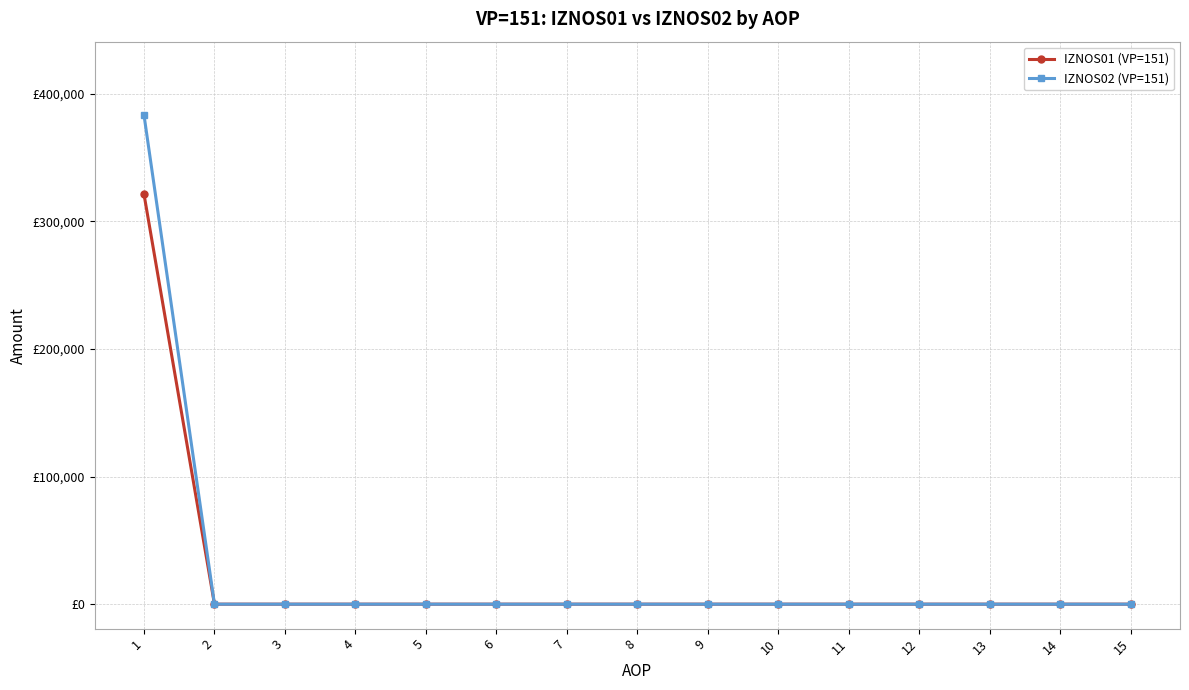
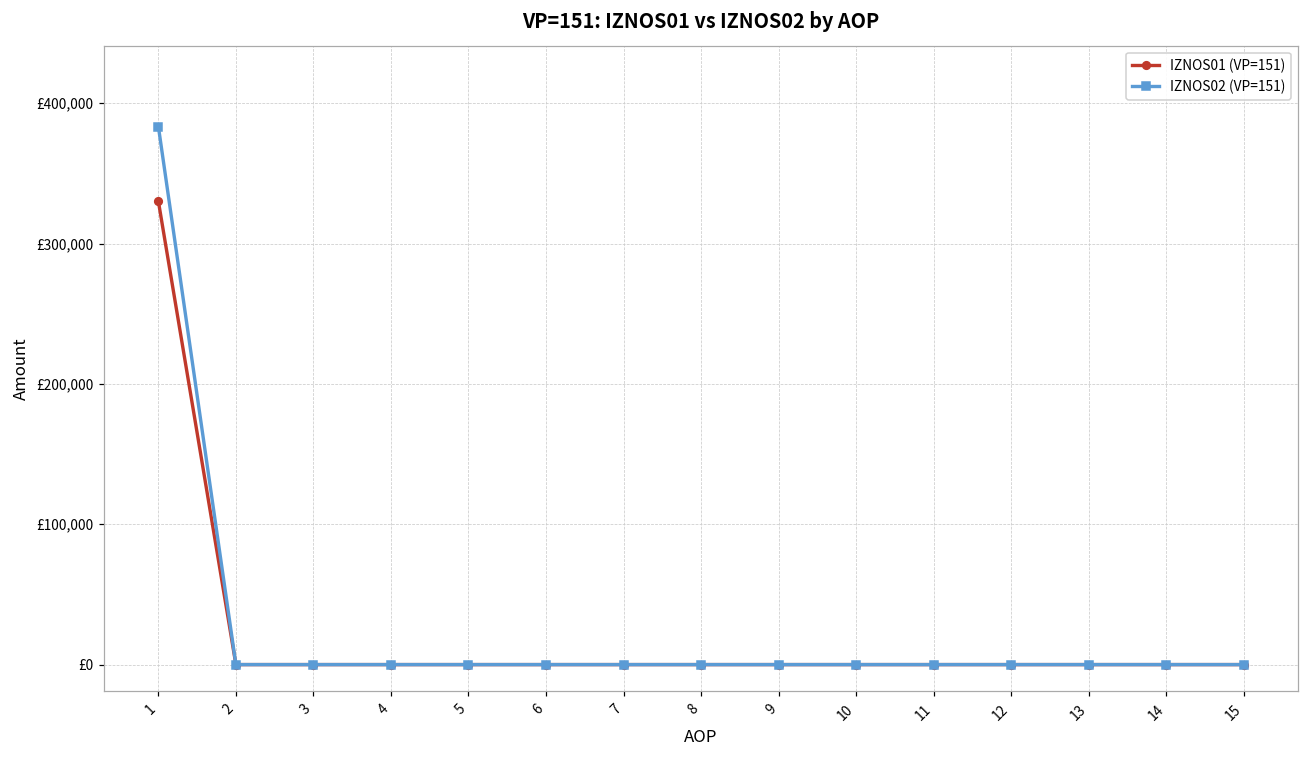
IZNOS01 (VP=151), 1: £321,000 -> £330,000
